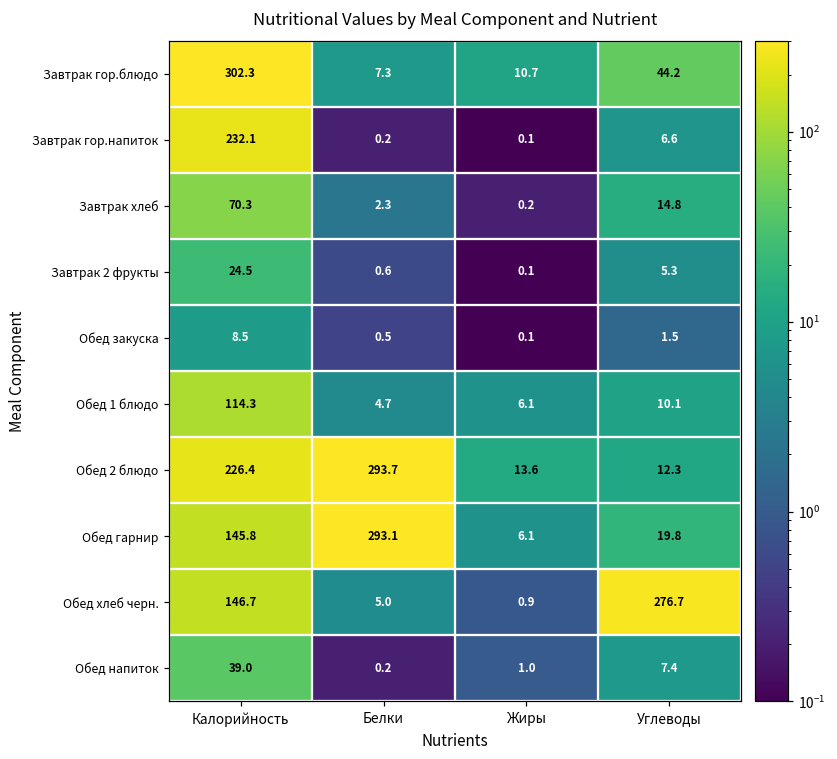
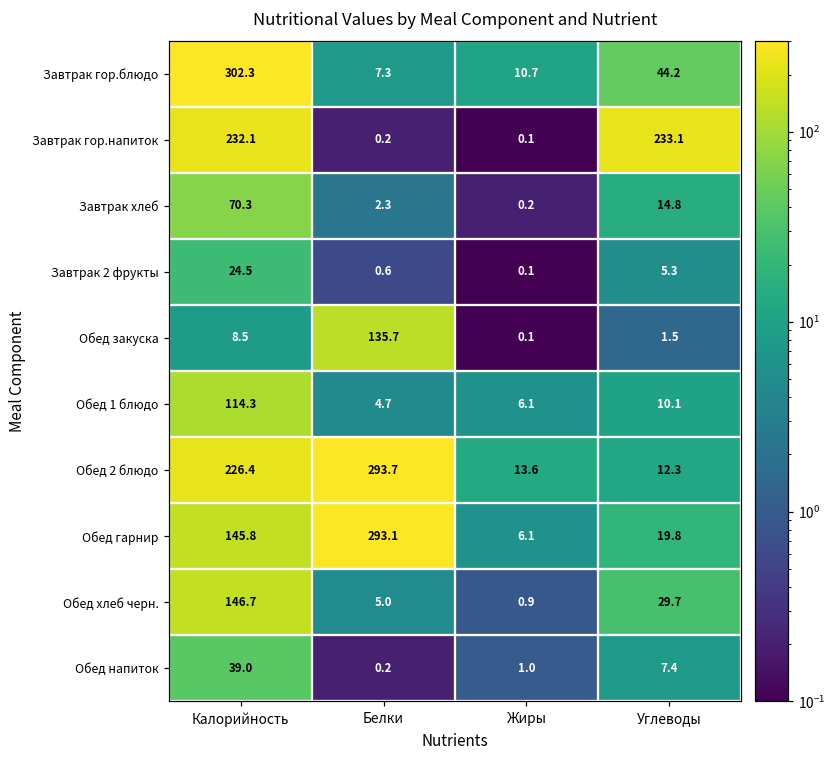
Завтрак гор.напиток, Углеводы: 6.6 -> 233.1
Обед закуска, Белки: 0.5 -> 135.7
Обед хлеб черн., Углеводы: 276.7 -> 29.7
